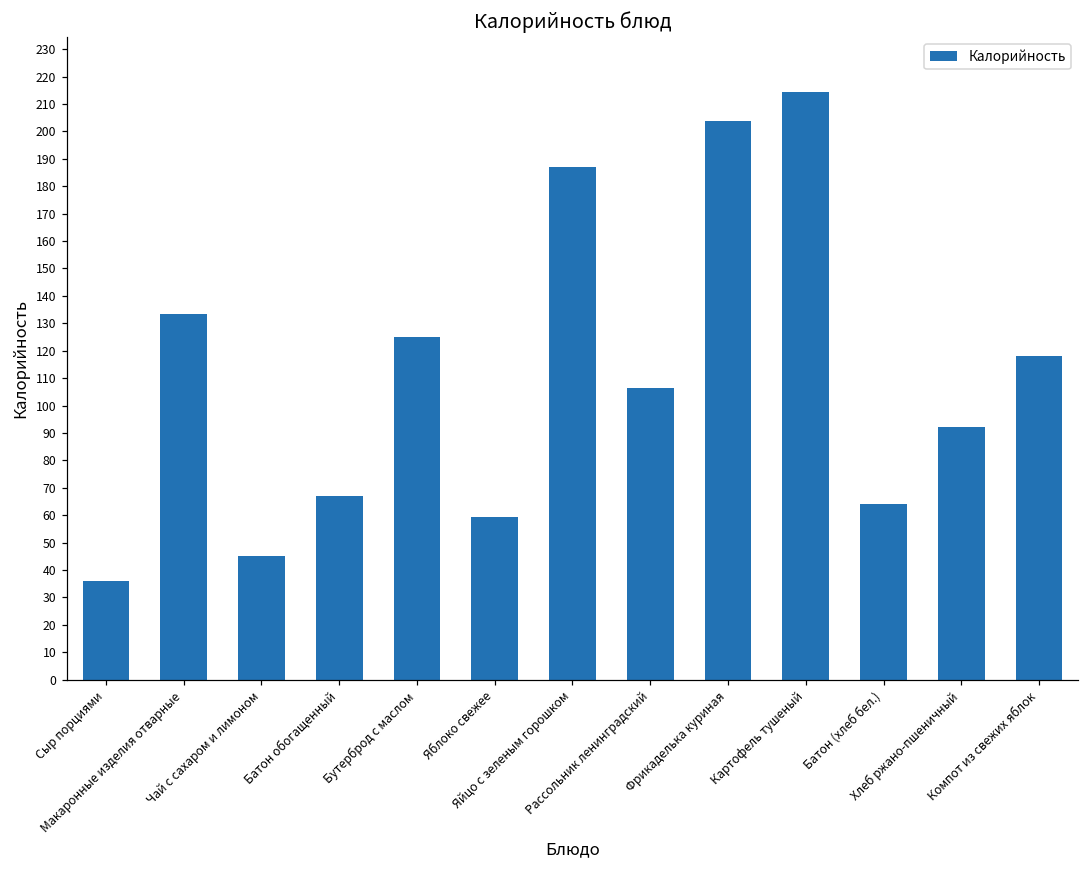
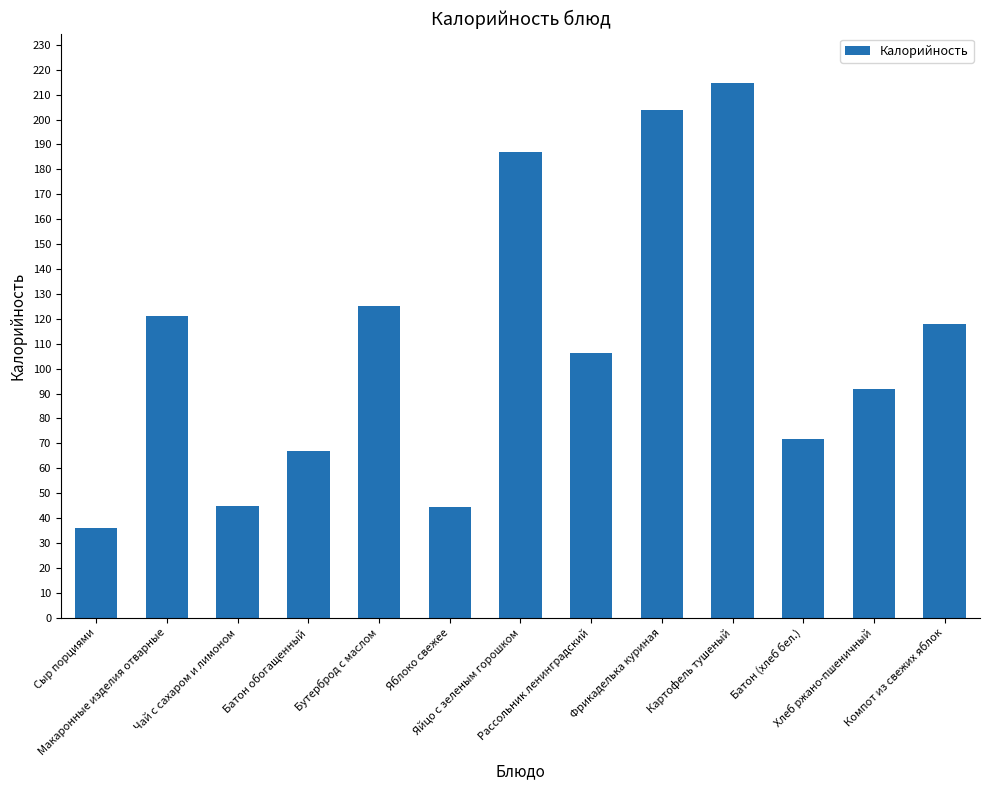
Макаронные изделия отварные: 133 -> 121
Яблоко свежее: 59 -> 44
Батон (хлеб бел.): 64 -> 72
